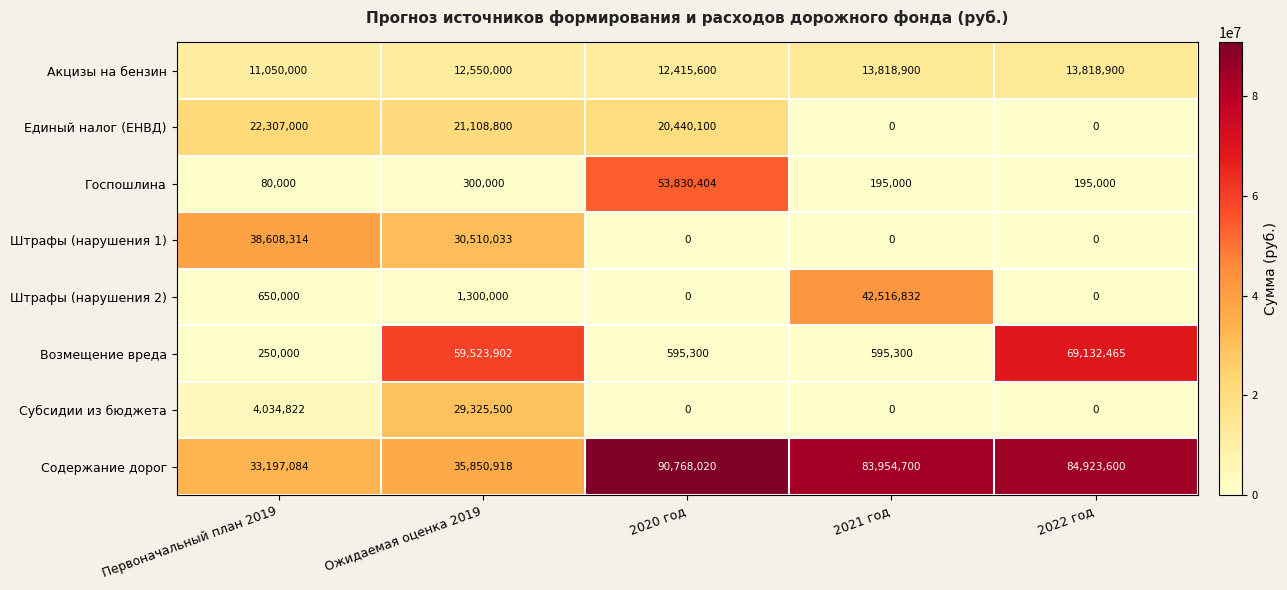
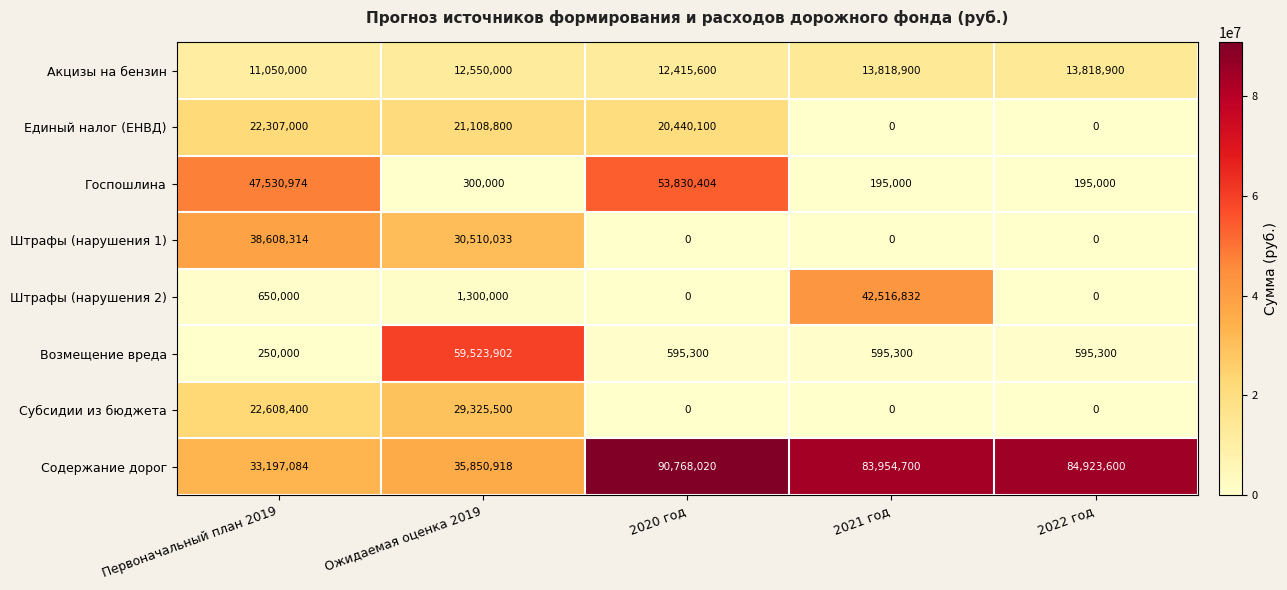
Госпошлина, Первоначальный план 2019: 80,000 -> 47,530,974
Возмещение вреда, 2022 год: 69,132,465 -> 595,300
Субсидии из бюджета, Первоначальный план 2019: 4,034,822 -> 22,608,400
